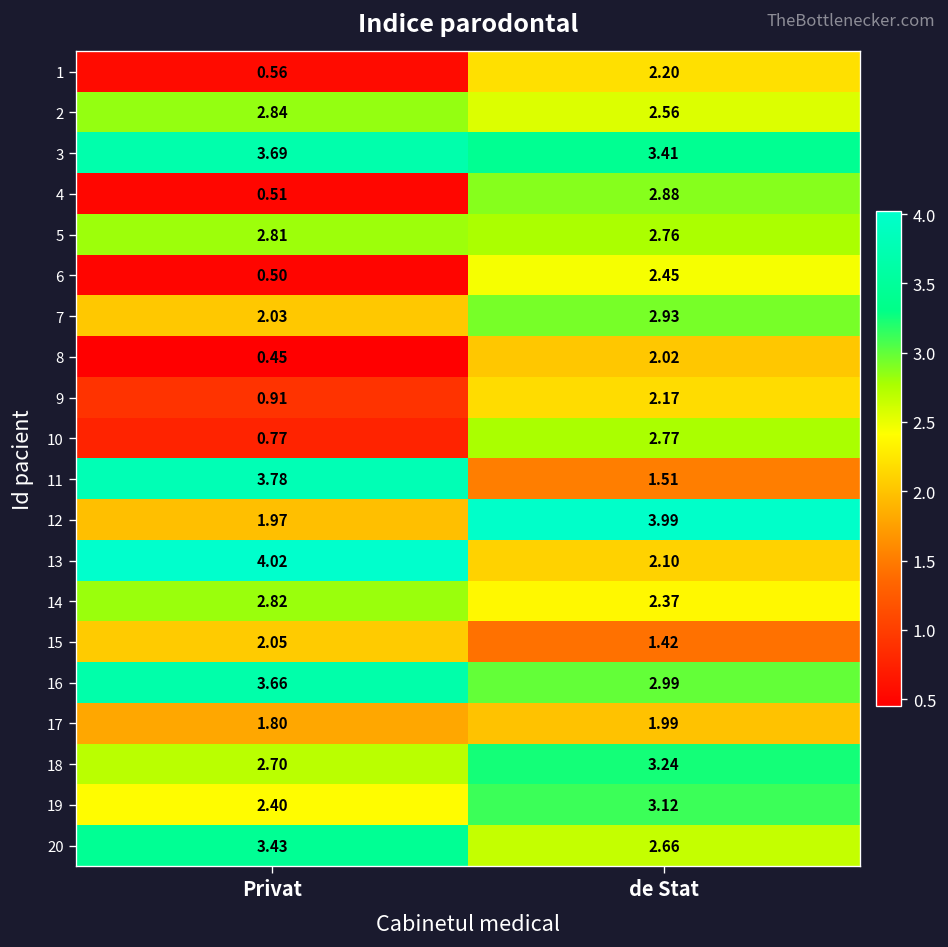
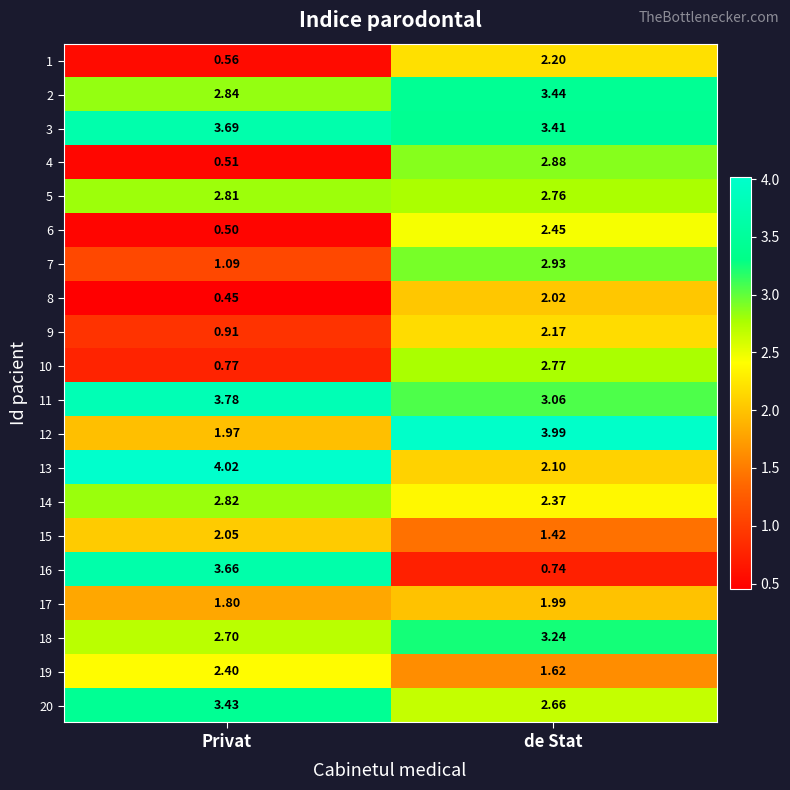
2, de Stat: 2.56 -> 3.44
7, Privat: 2.03 -> 1.09
11, de Stat: 1.51 -> 3.06
16, de Stat: 2.99 -> 0.74
19, de Stat: 3.12 -> 1.62
